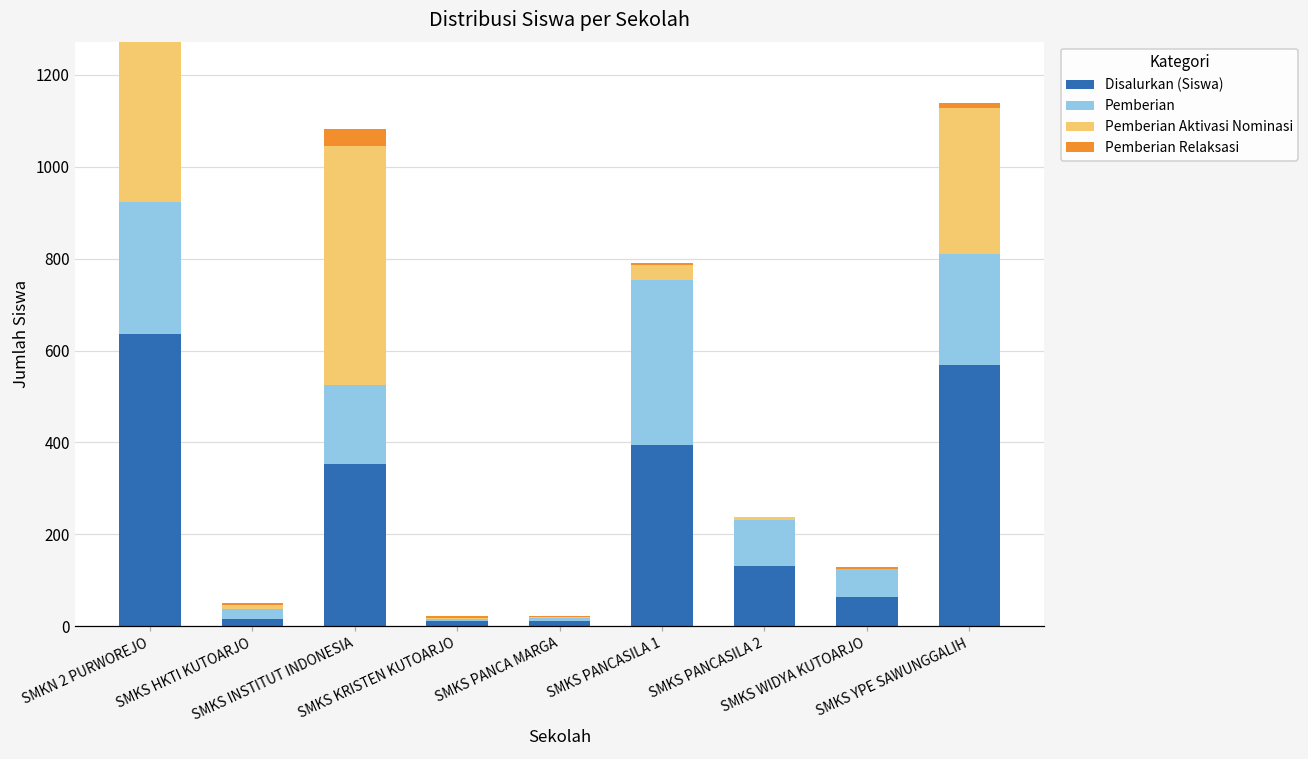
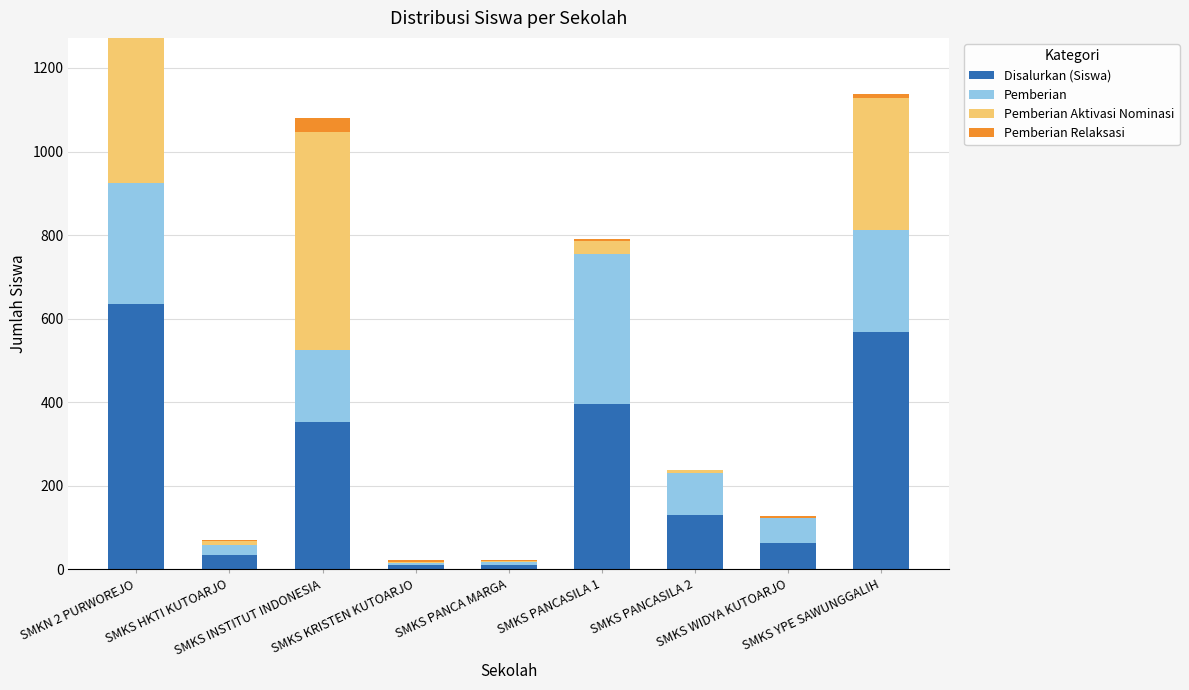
Disalurkan (Siswa), SMKS HKTI KUTOARJO: 20 -> 40
